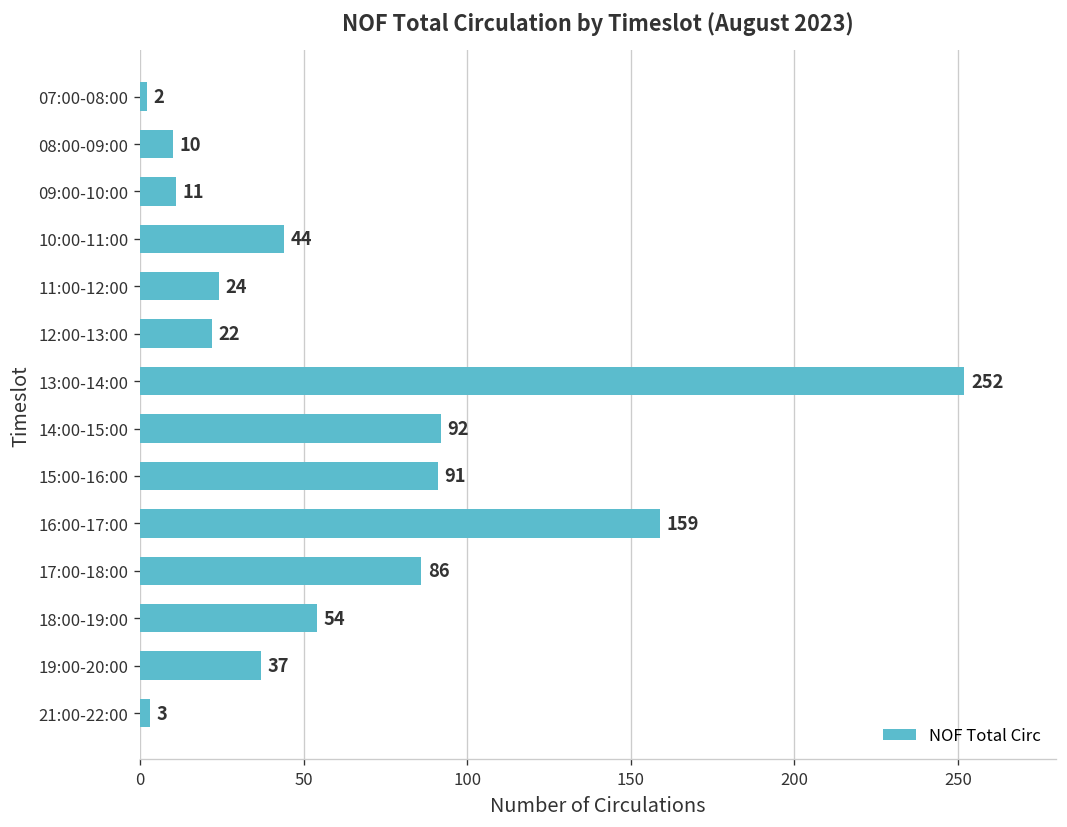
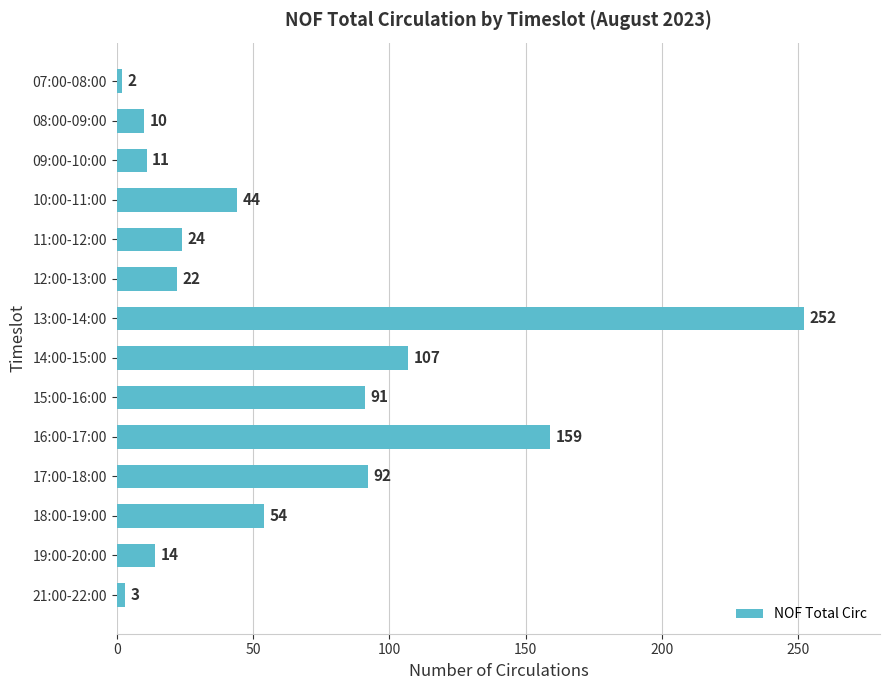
14:00-15:00: 92 -> 107
17:00-18:00: 86 -> 92
19:00-20:00: 37 -> 14
